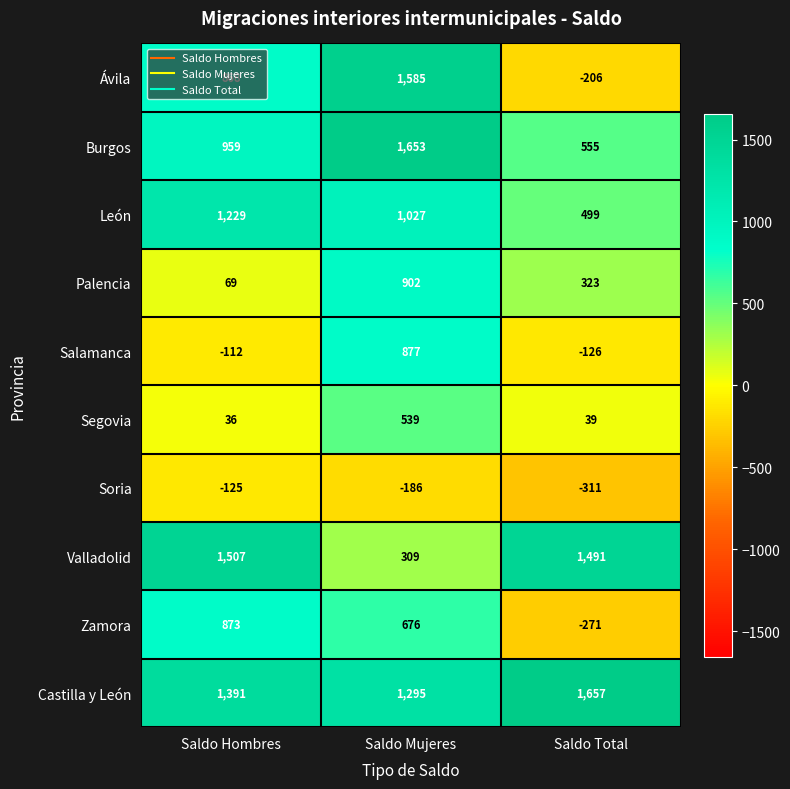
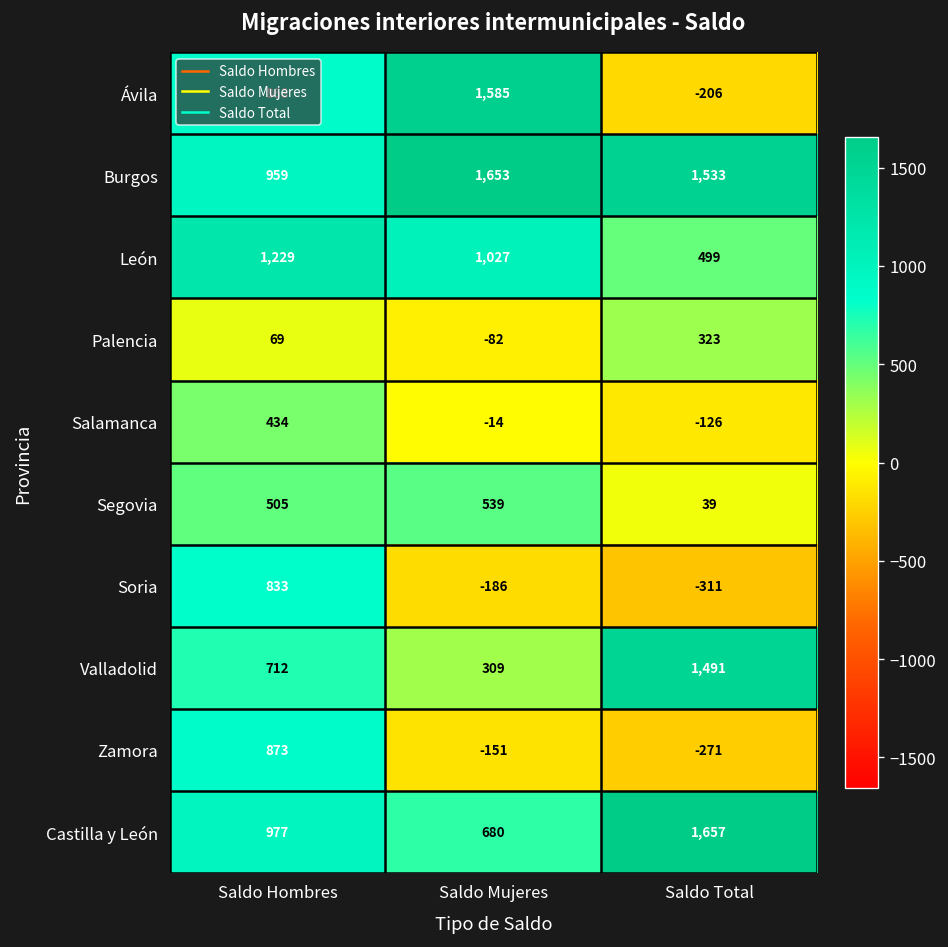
Burgos, Saldo Total: 555 -> 1,533
Palencia, Saldo Mujeres: 902 -> -82
Salamanca, Saldo Hombres: -112 -> 434
Salamanca, Saldo Mujeres: 877 -> -14
Segovia, Saldo Hombres: 36 -> 505
Soria, Saldo Hombres: -125 -> 833
Valladolid, Saldo Hombres: 1,507 -> 712
Zamora, Saldo Mujeres: 676 -> -151
Castilla y León, Saldo Hombres: 1,391 -> 977
Castilla y León, Saldo Mujeres: 1,295 -> 680
